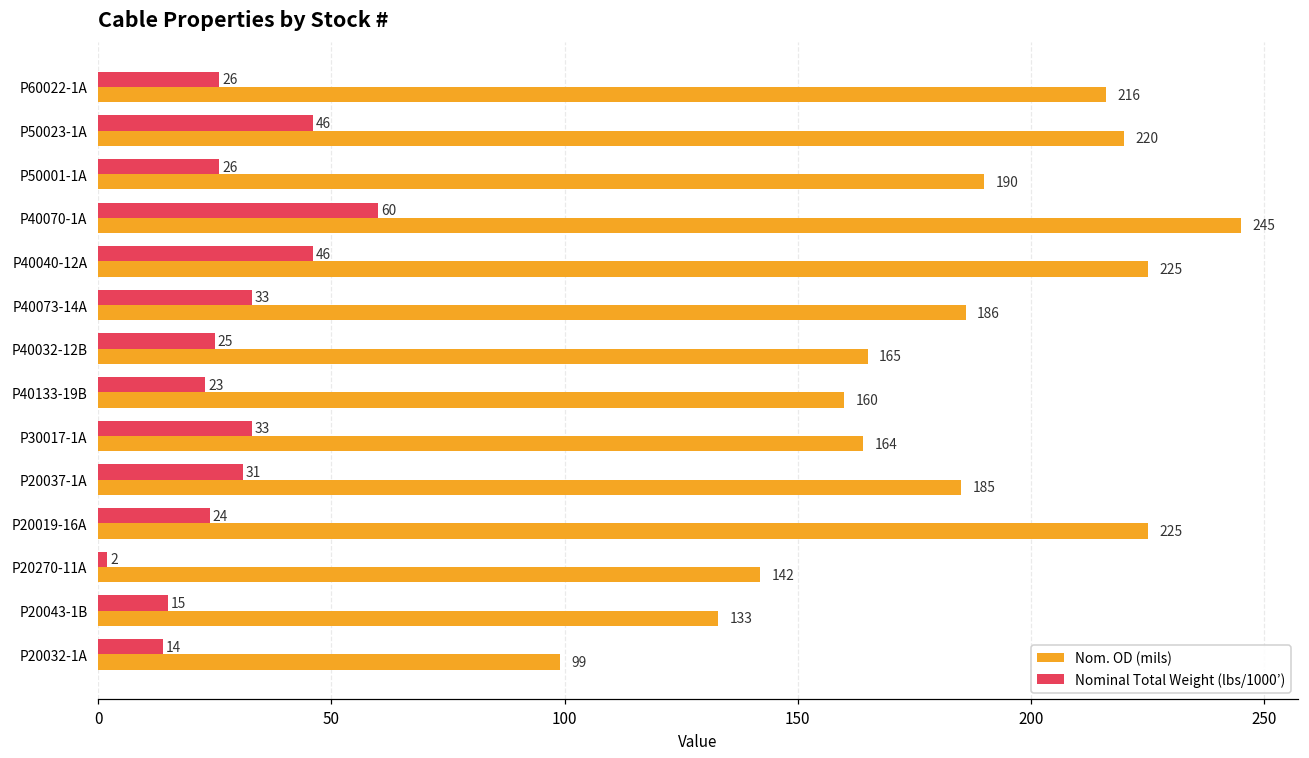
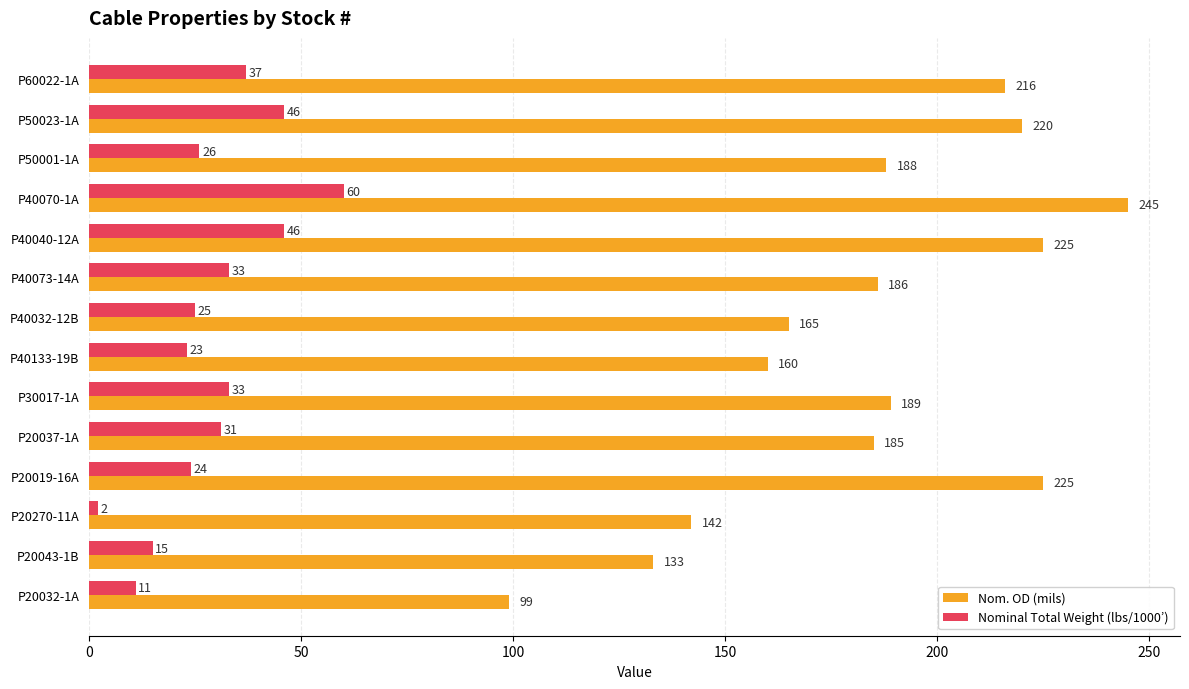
Nominal Total Weight (lbs/1000’), P60022-1A: 26 -> 37
Nom. OD (mils), P50001-1A: 190 -> 188
Nom. OD (mils), P30017-1A: 164 -> 189
Nominal Total Weight (lbs/1000’), P20032-1A: 14 -> 11
